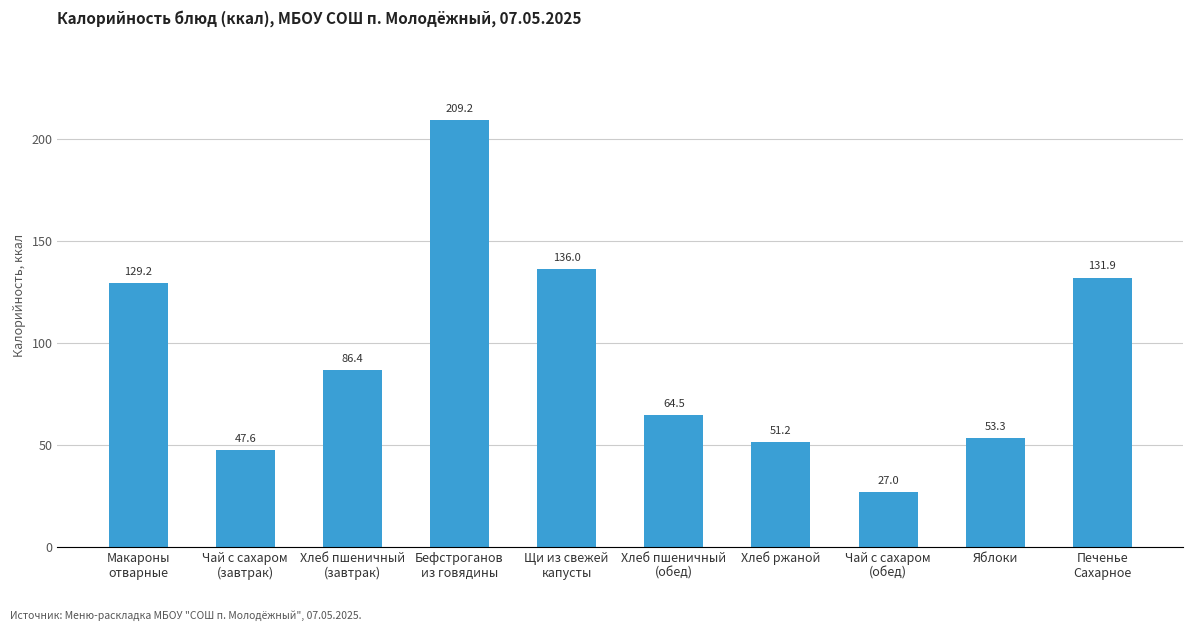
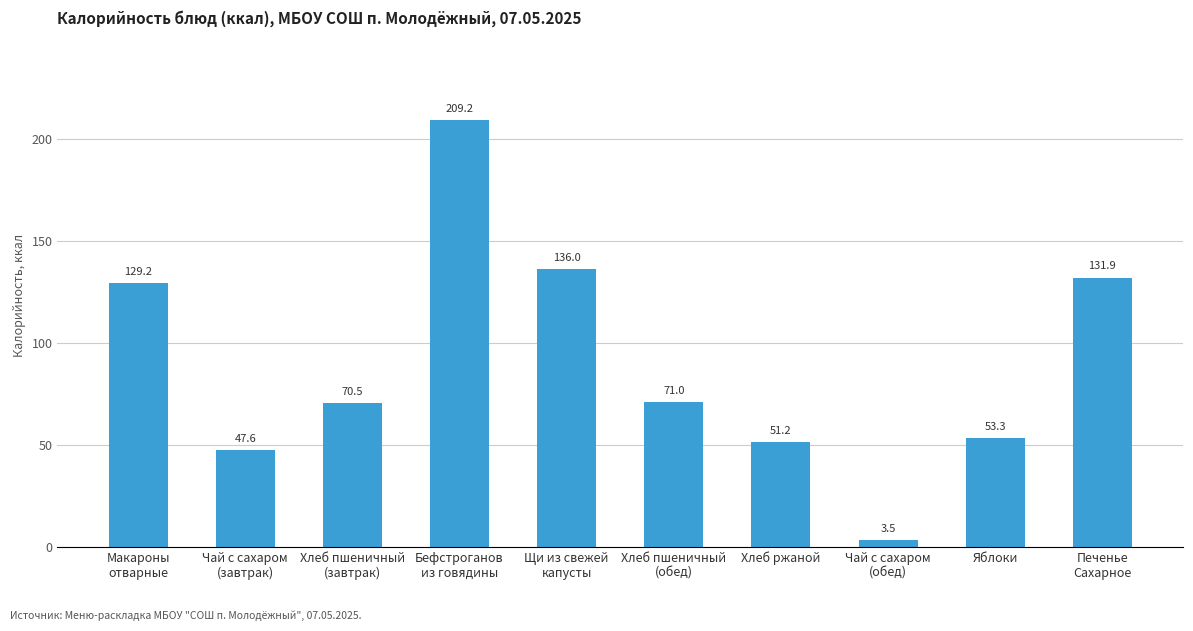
Хлеб пшеничный (завтрак): 86.4 -> 70.5
Хлеб пшеничный (обед): 64.5 -> 71.0
Чай с сахаром (обед): 27.0 -> 3.5
